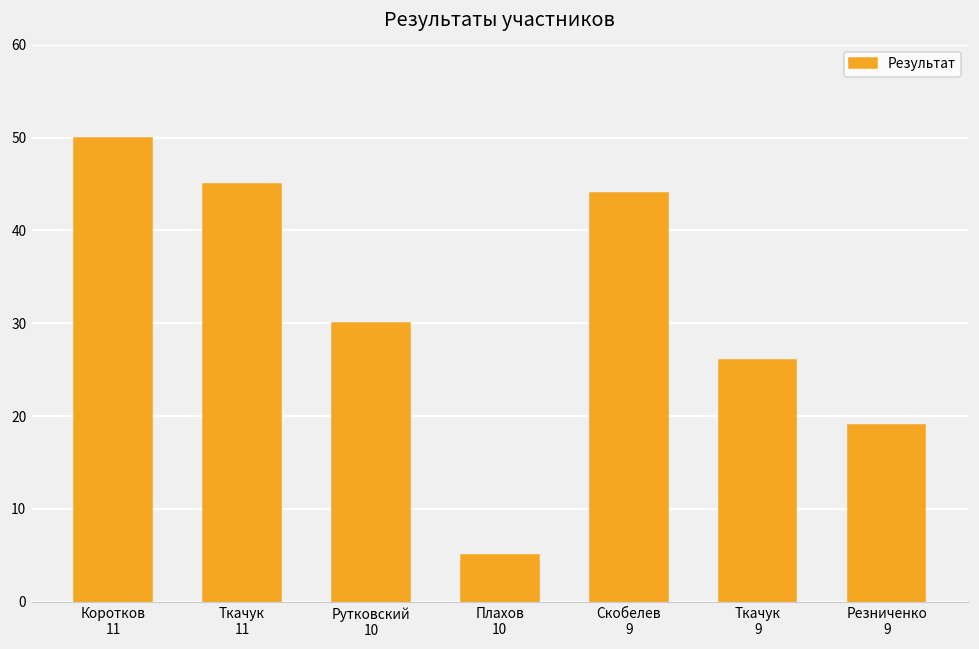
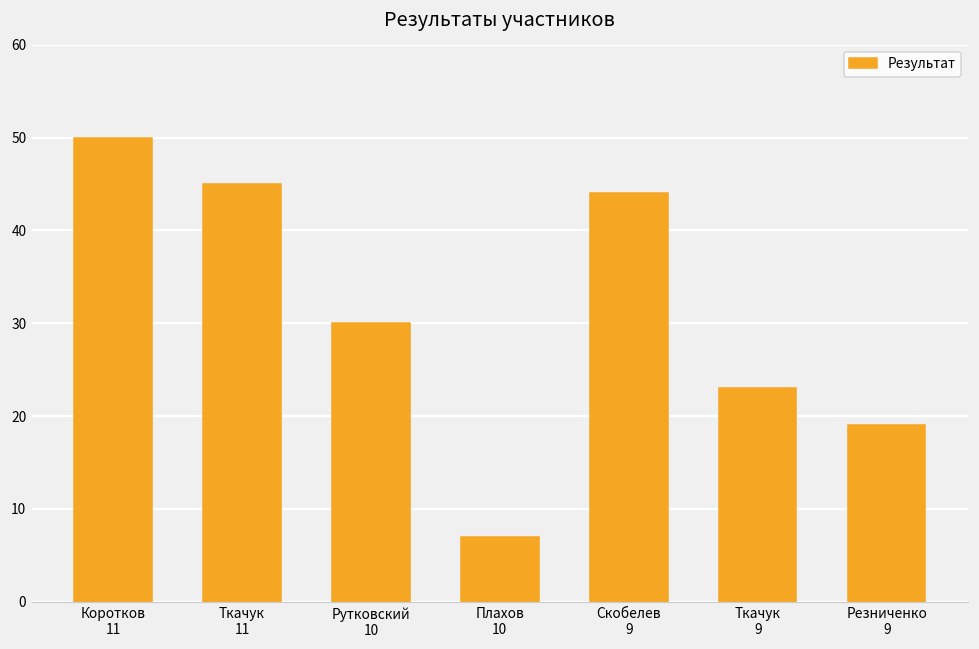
Плахов 10: 5 -> 7
Ткачук 9: 26 -> 23
